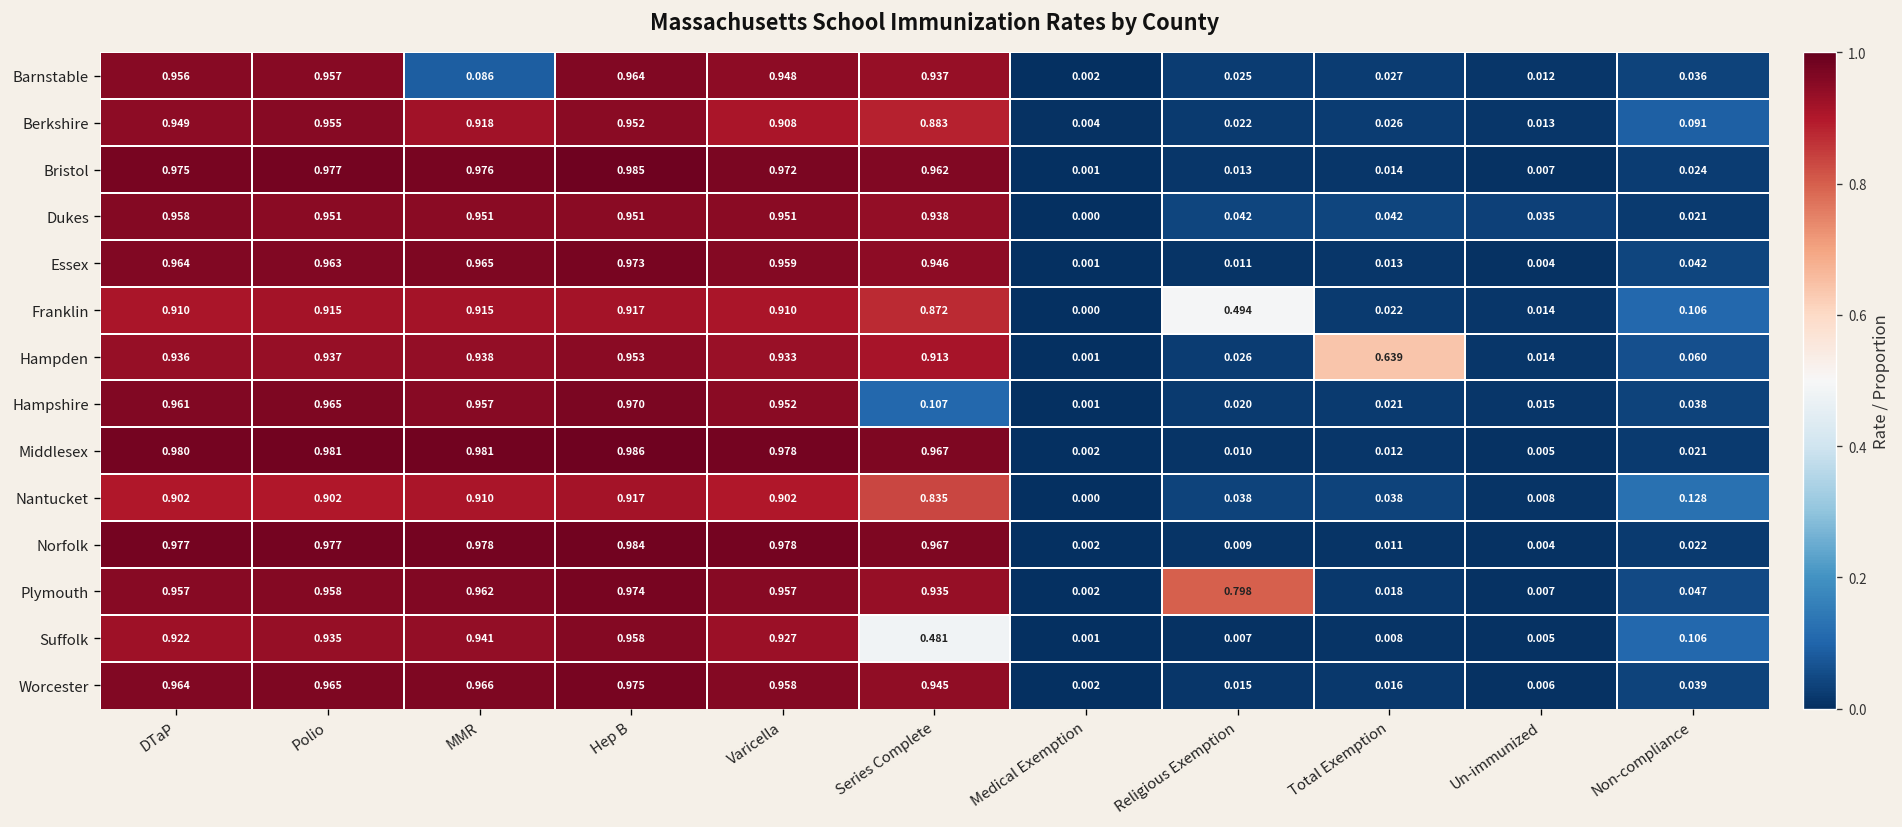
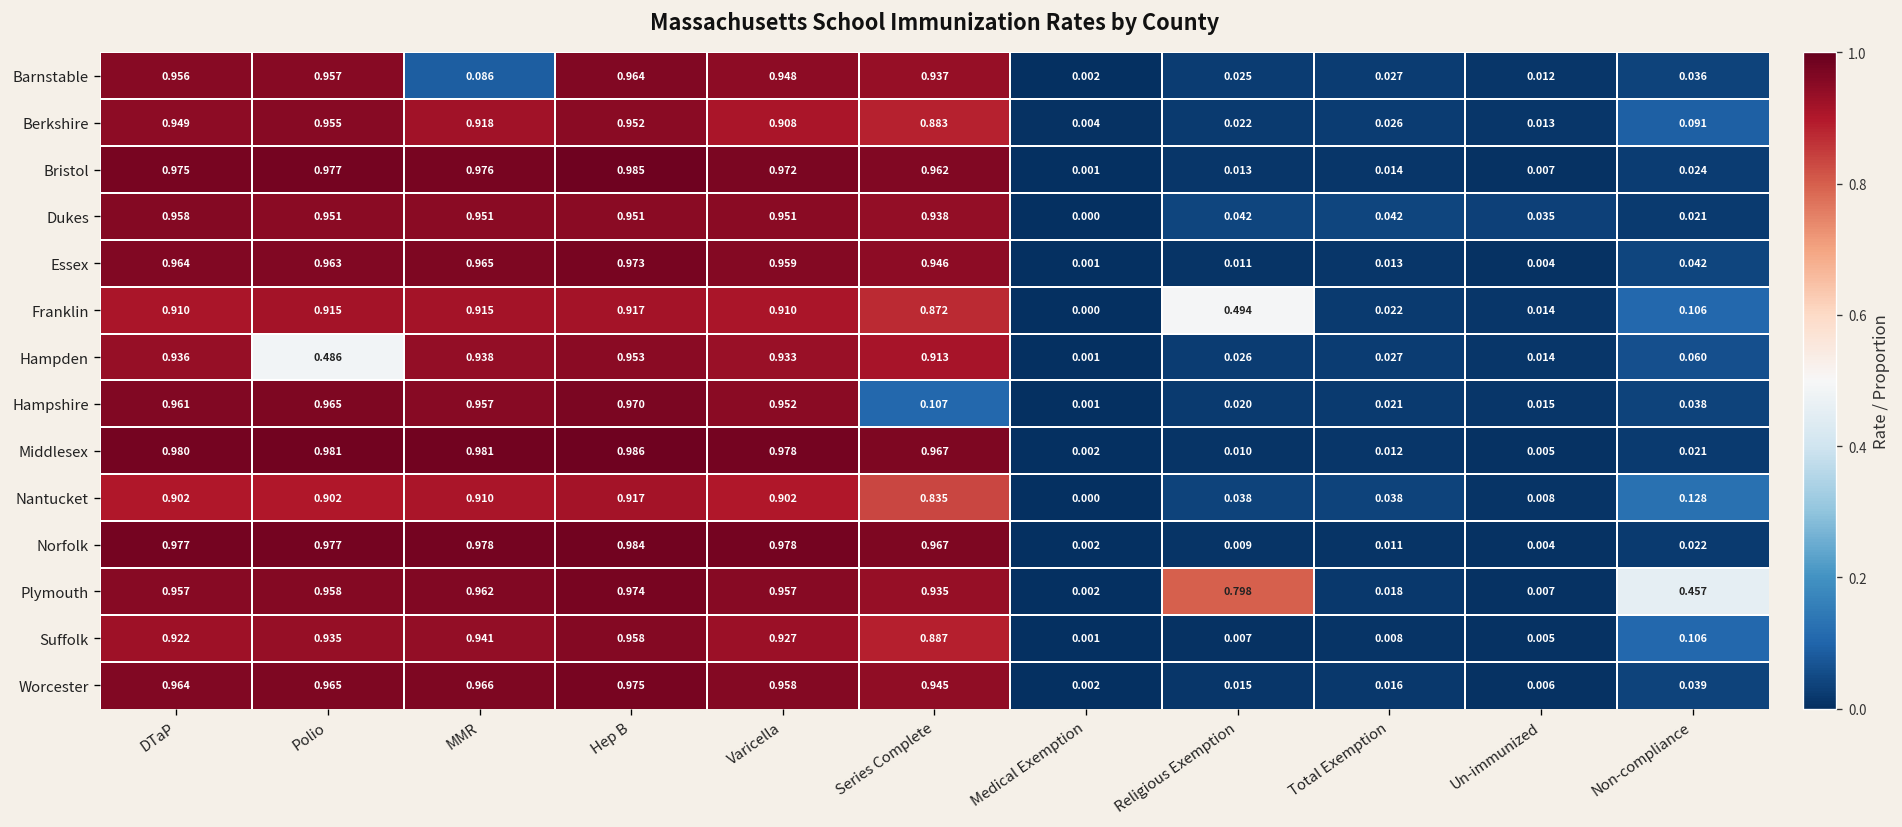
Hampden, Polio: 0.937 -> 0.486
Hampden, Total Exemption: 0.639 -> 0.027
Plymouth, Non-compliance: 0.047 -> 0.457
Suffolk, Series Complete: 0.481 -> 0.887
